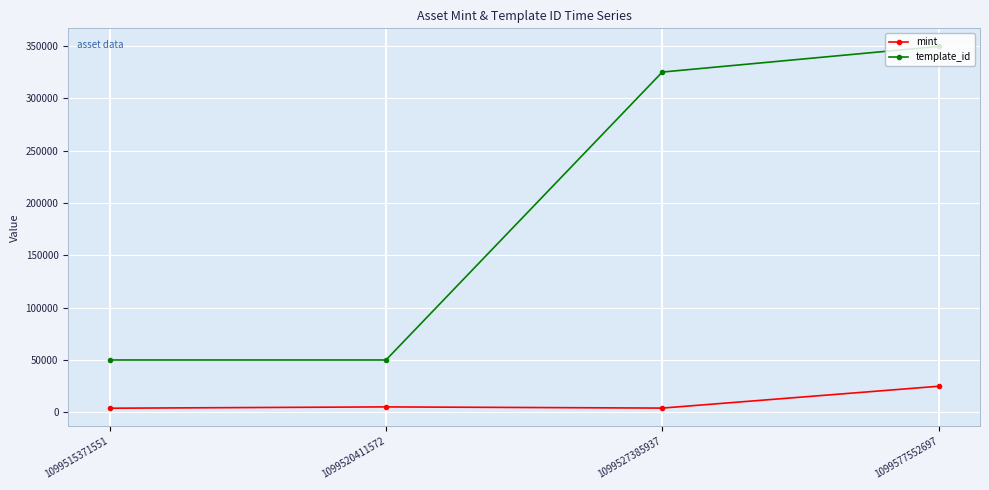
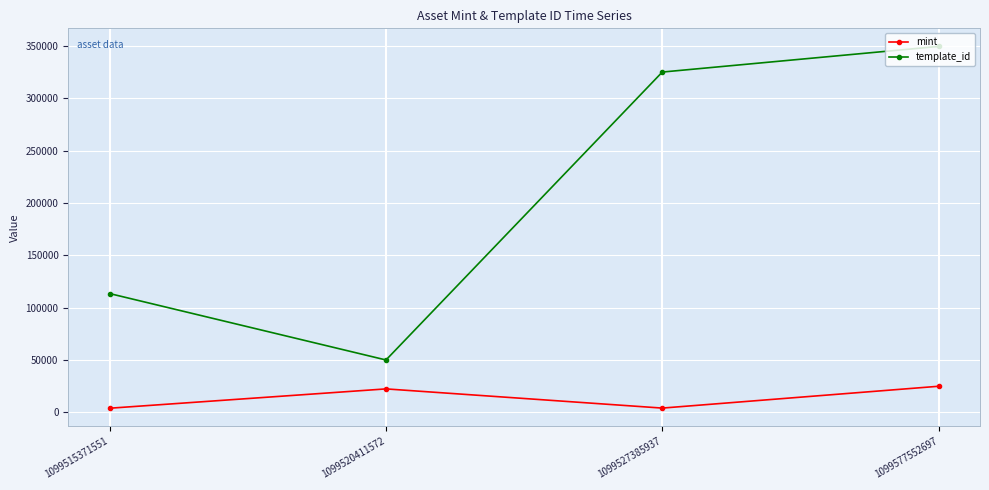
template_id, 1099515371551: 50000 -> 113000
mint, 1099520411572: 5000 -> 22000
